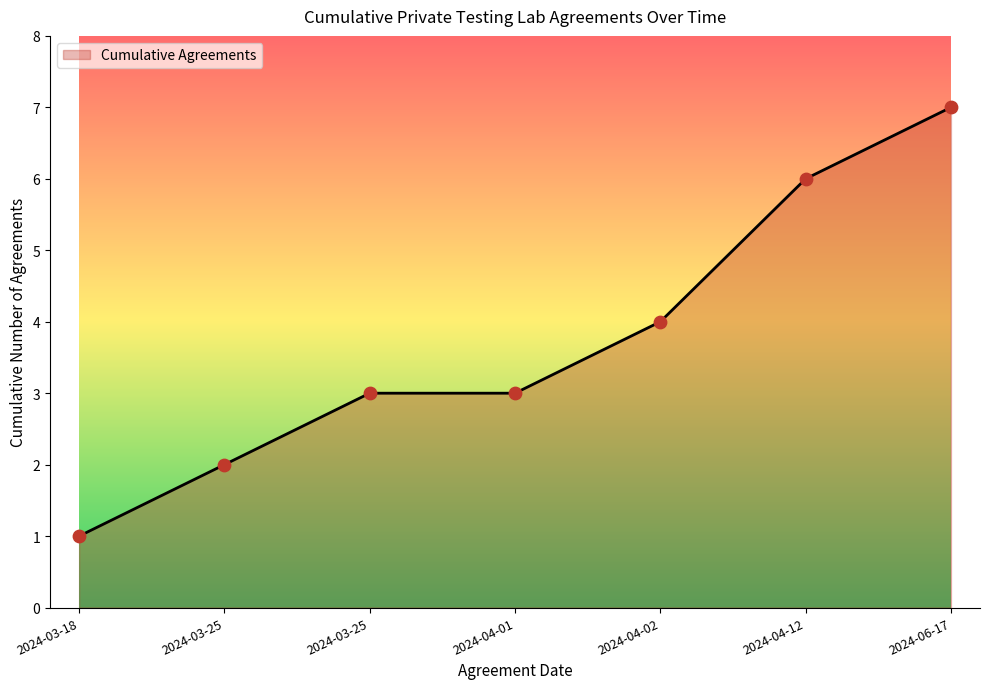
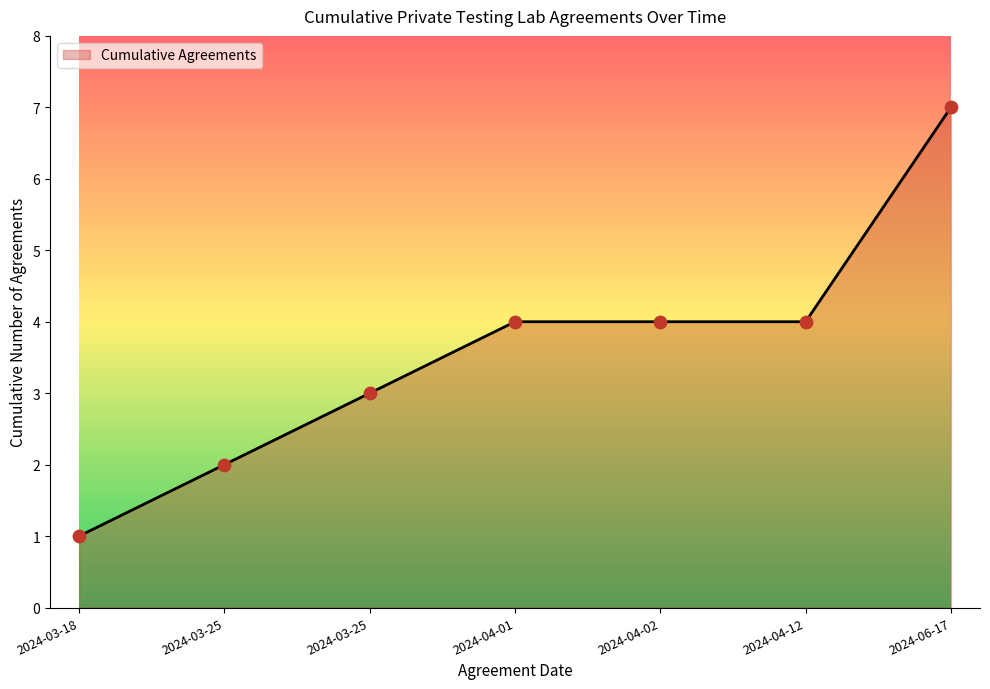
2024-04-01: 3 -> 4
2024-04-12: 6 -> 4
